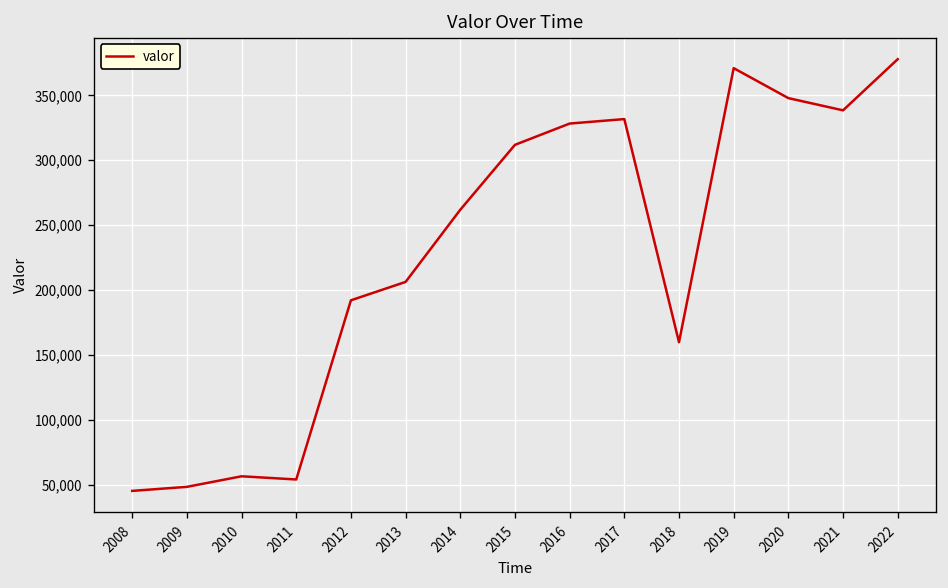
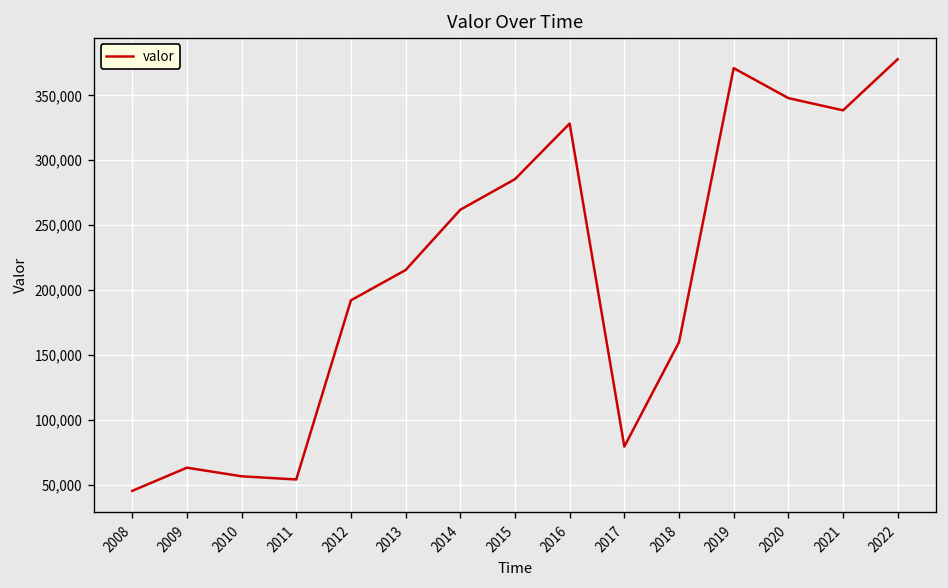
2009: 48,000 -> 63,000
2013: 206,000 -> 215,000
2015: 312,000 -> 285,000
2017: 332,000 -> 79,000
